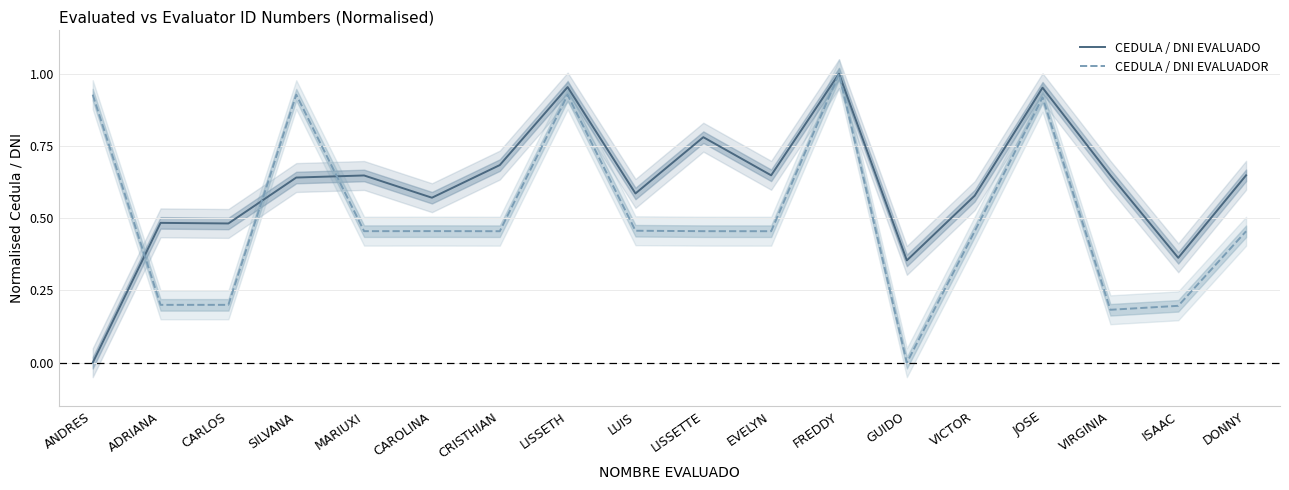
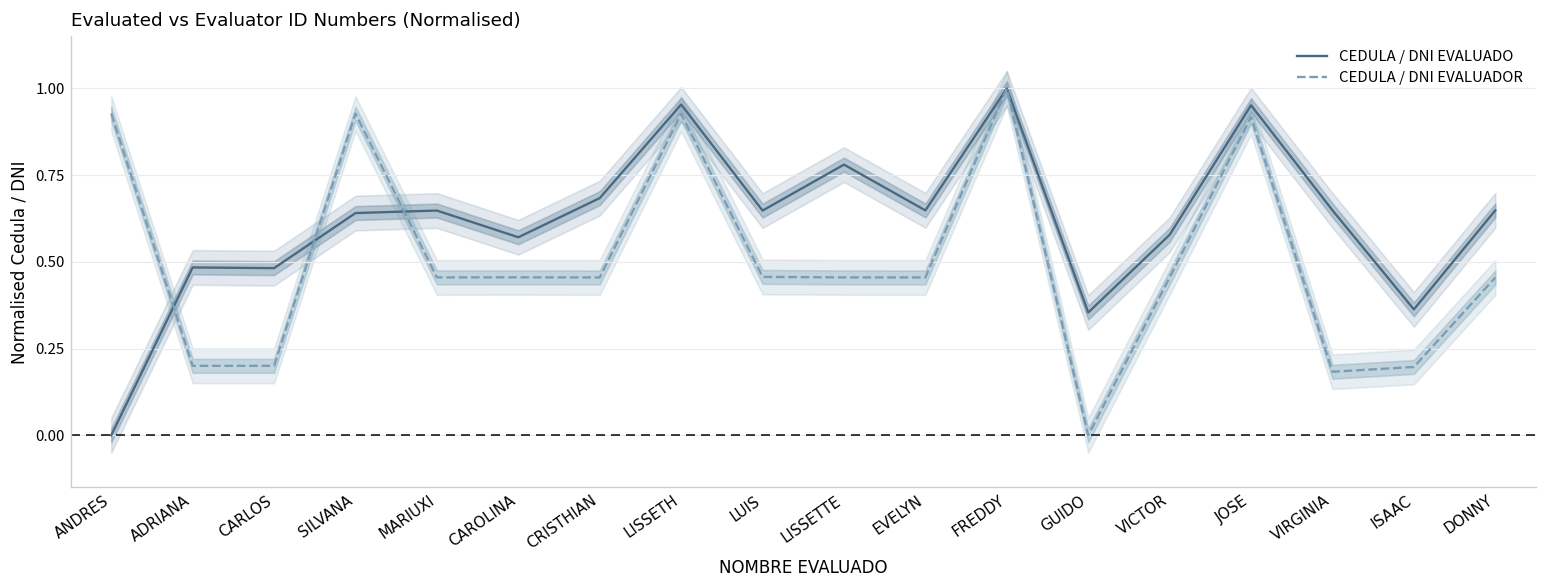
CEDULA / DNI EVALUADO, LUIS: 0.59 -> 0.65
